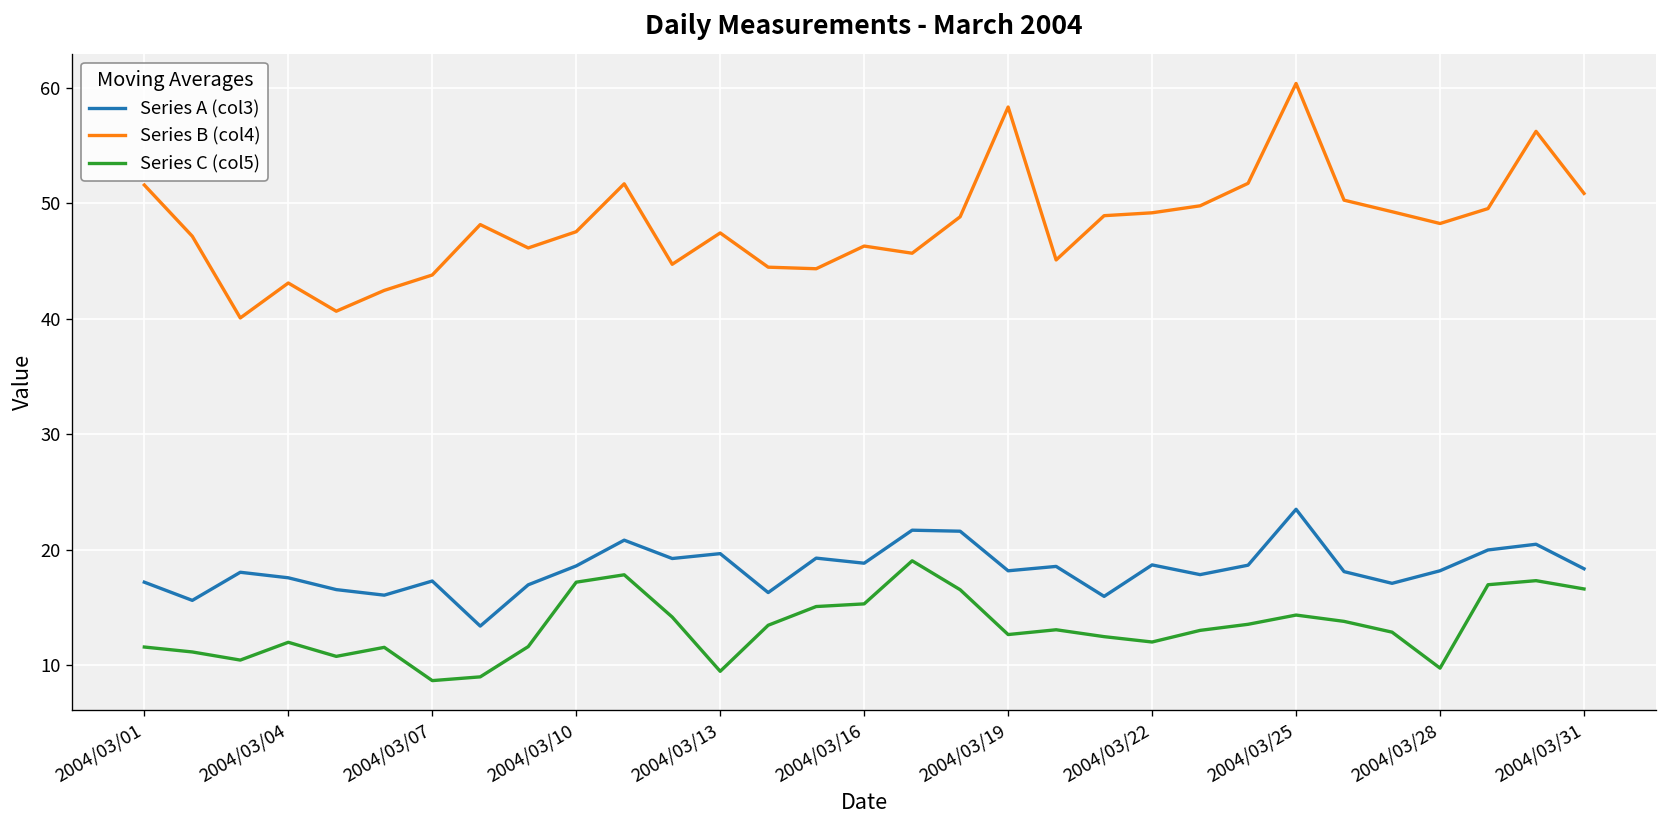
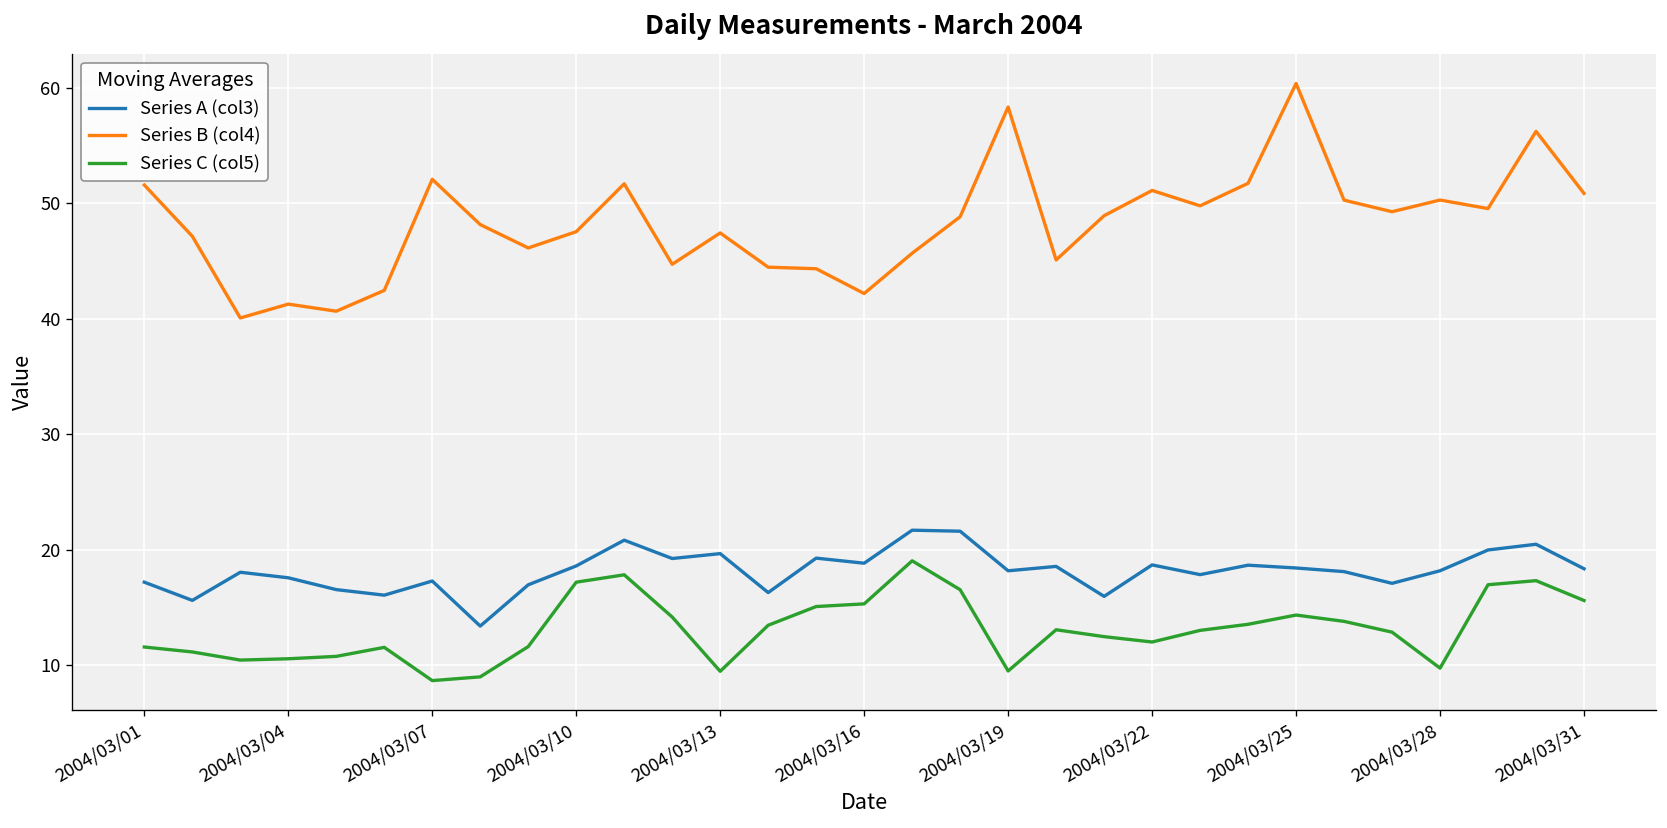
Series B (col4), 2004/03/04: 43 -> 41
Series C (col5), 2004/03/04: 12 -> 11
Series B (col4), 2004/03/07: 44 -> 52
Series B (col4), 2004/03/16: 46 -> 42
Series C (col5), 2004/03/19: 13 -> 9
Series B (col4), 2004/03/22: 49 -> 51
Series A (col3), 2004/03/25: 23 -> 18
Series B (col4), 2004/03/28: 48 -> 50
Series C (col5), 2004/03/31: 17 -> 16
